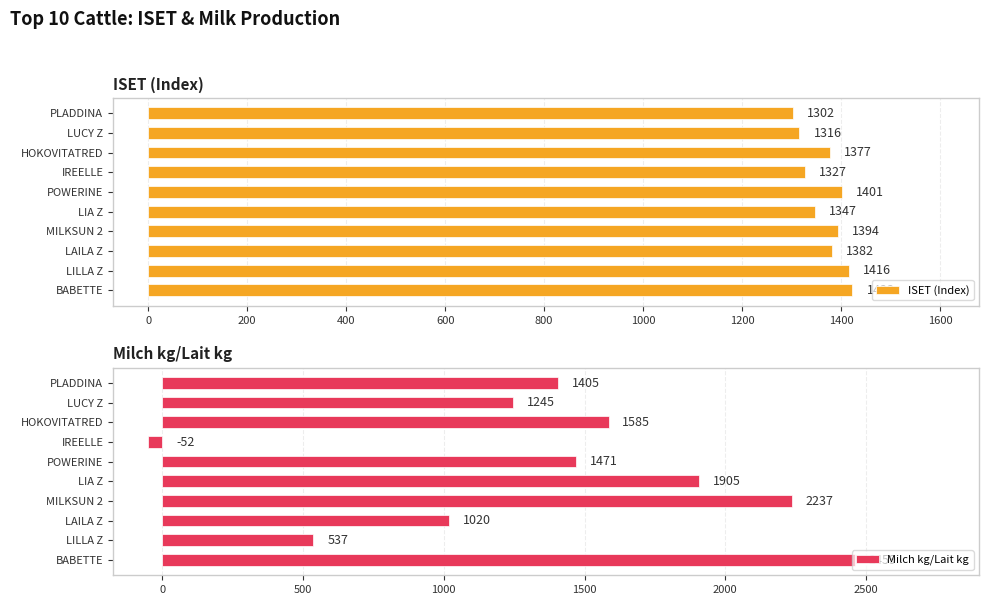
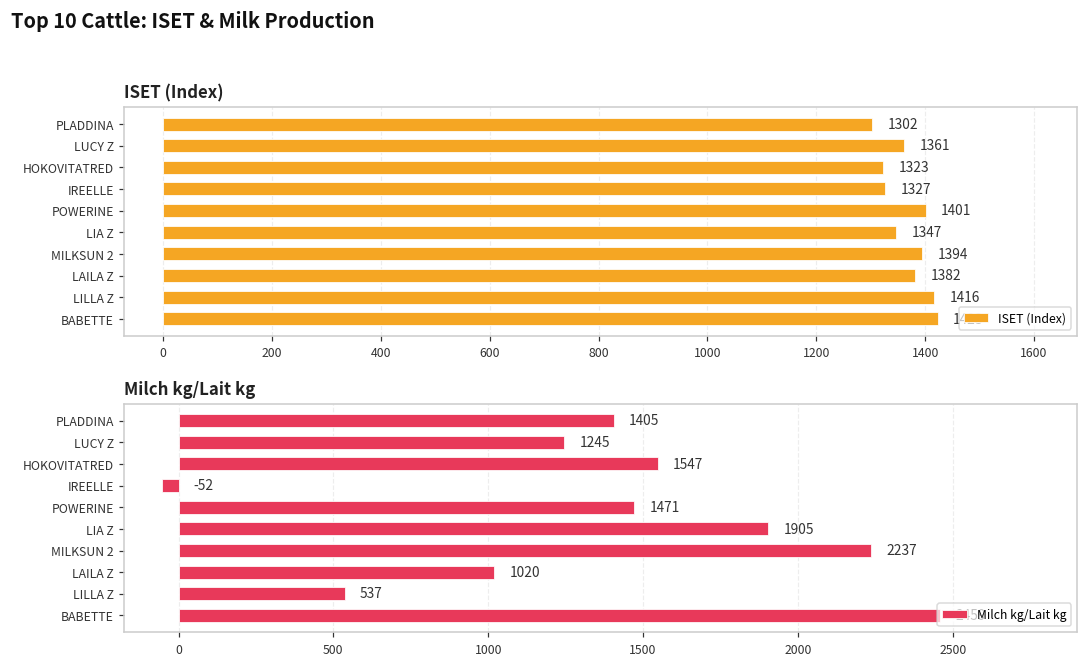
ISET (Index), LUCY Z: 1316 -> 1361
ISET (Index), HOKOVITATRED: 1377 -> 1323
Milch kg/Lait kg, HOKOVITATRED: 1585 -> 1547
